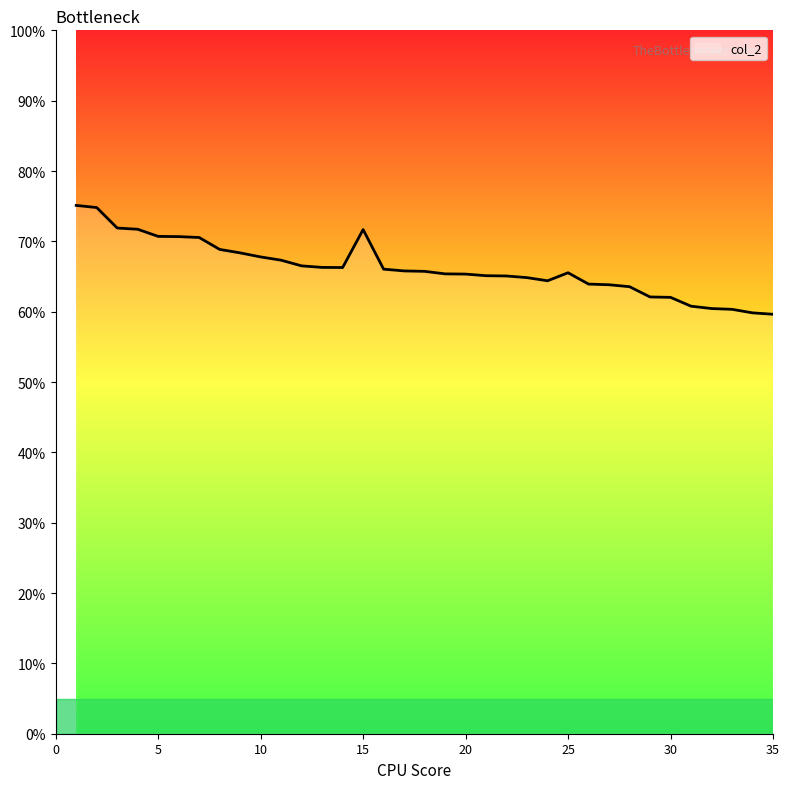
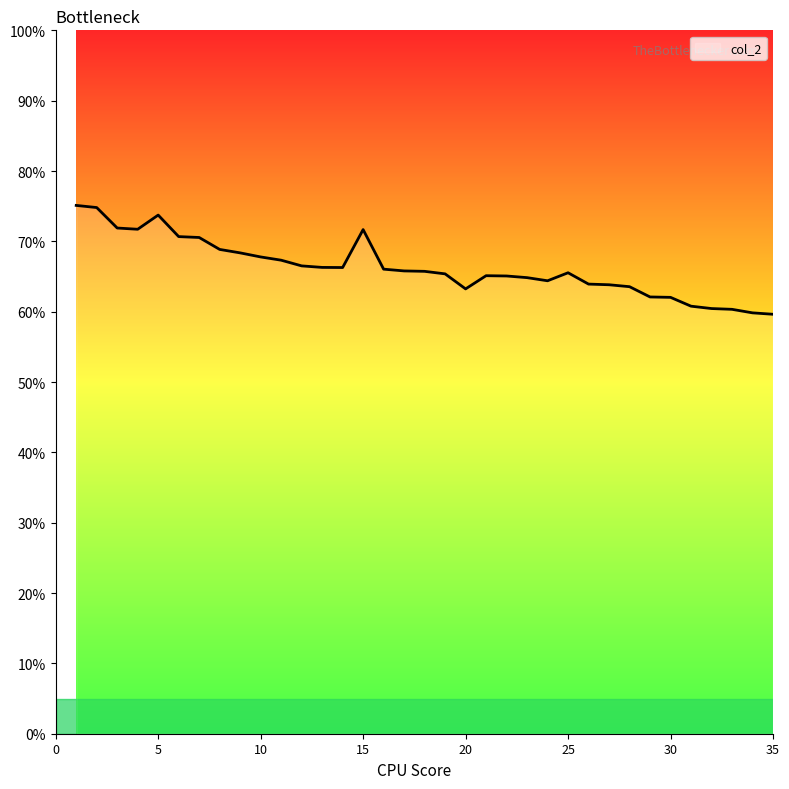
5: 71% -> 74%
20: 65% -> 63%
